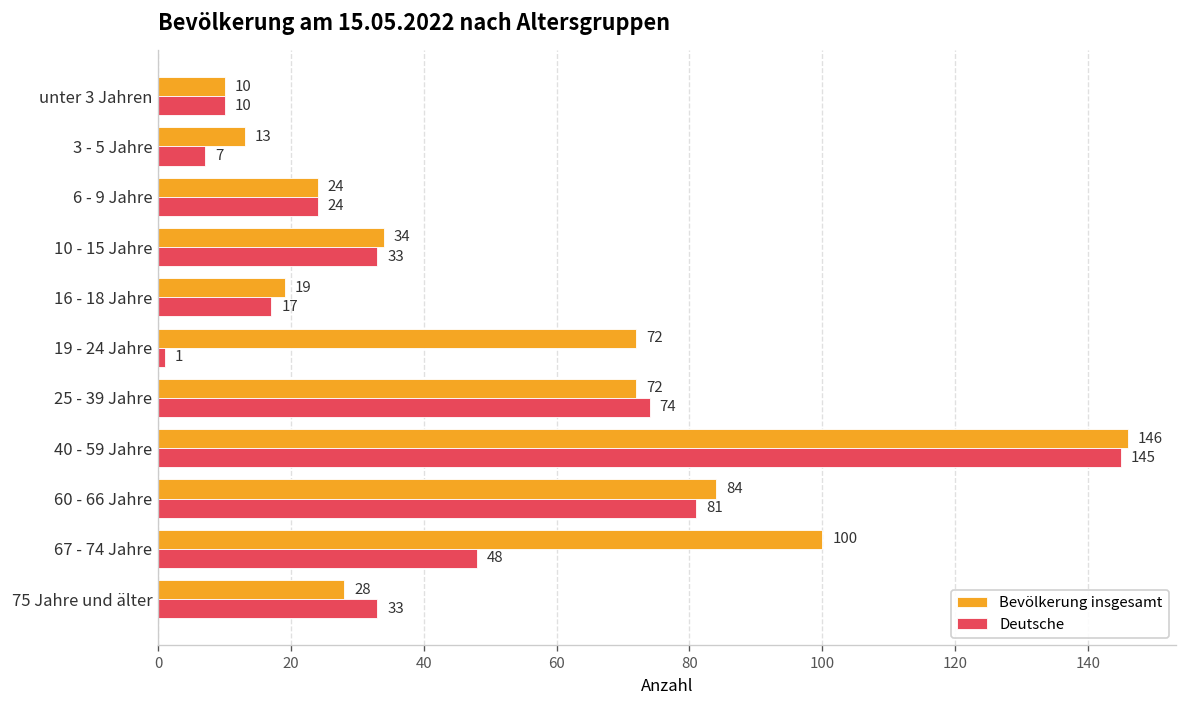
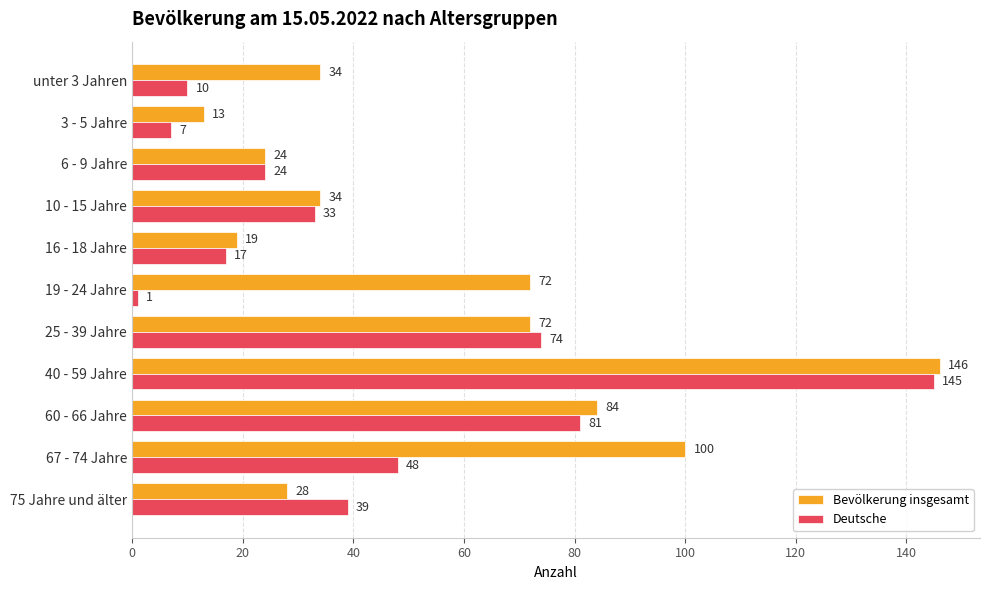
Bevölkerung insgesamt, unter 3 Jahren: 10 -> 34
Deutsche, 75 Jahre und älter: 33 -> 39
